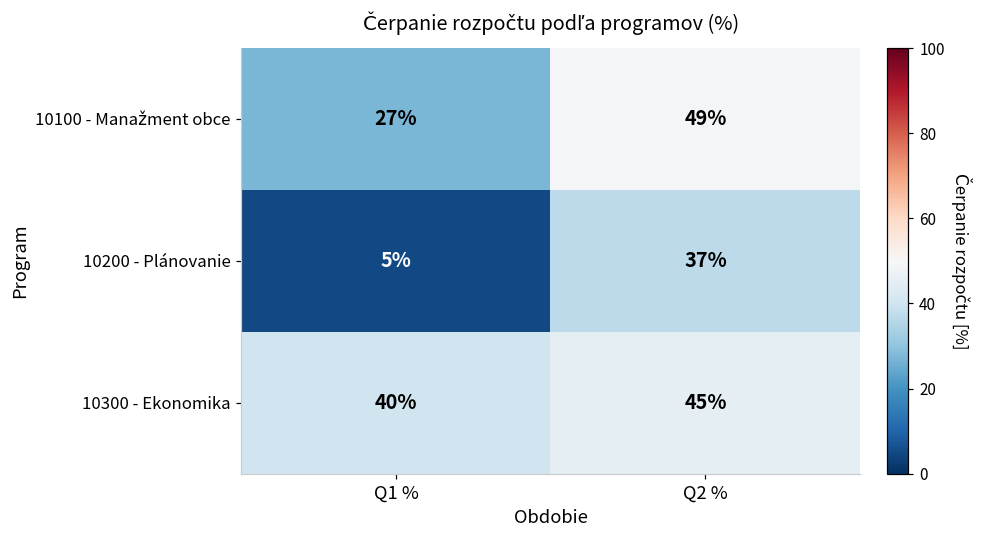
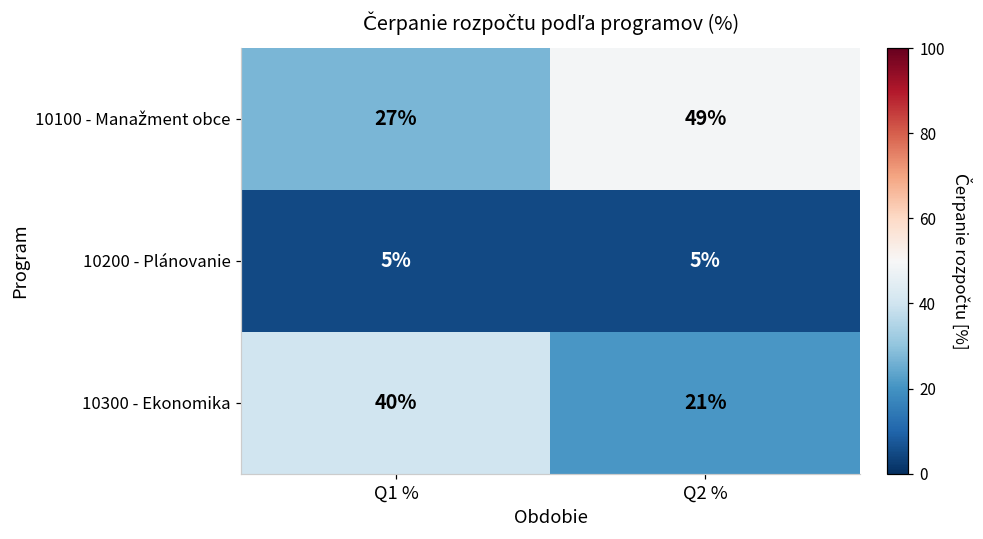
10200 - Plánovanie, Q2 %: 37% -> 5%
10300 - Ekonomika, Q2 %: 45% -> 21%
